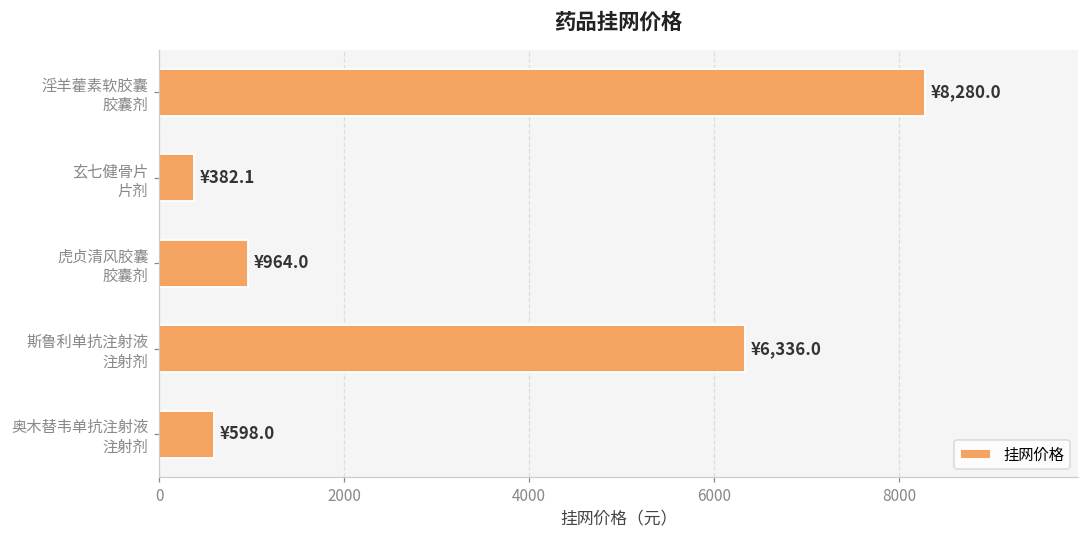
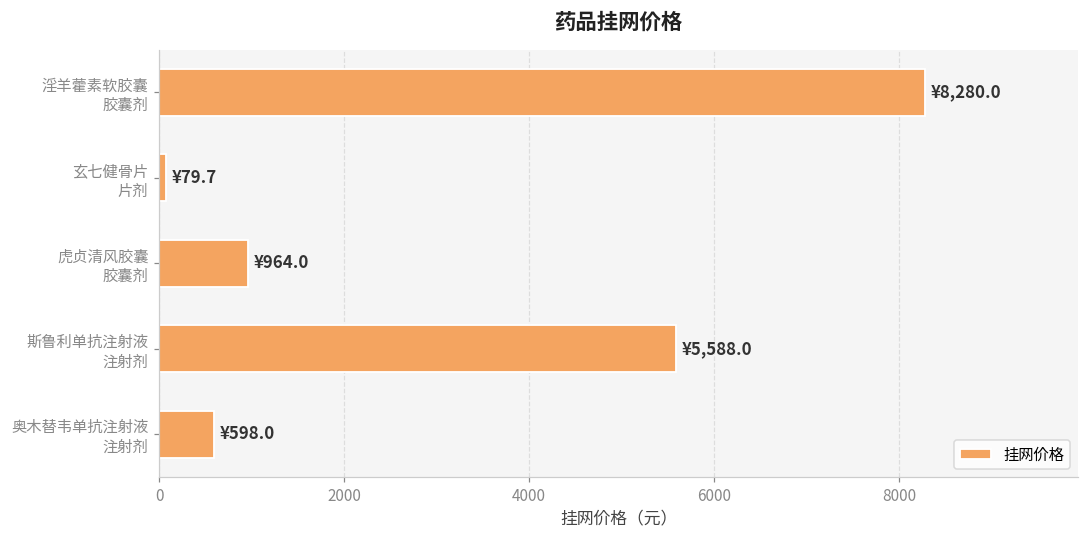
玄七健骨片 片剂: ¥382.1 -> ¥79.7
斯鲁利单抗注射液 注射剂: ¥6,336.0 -> ¥5,588.0
